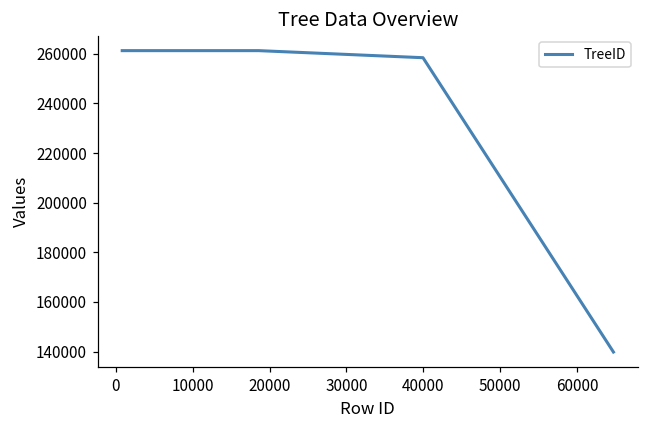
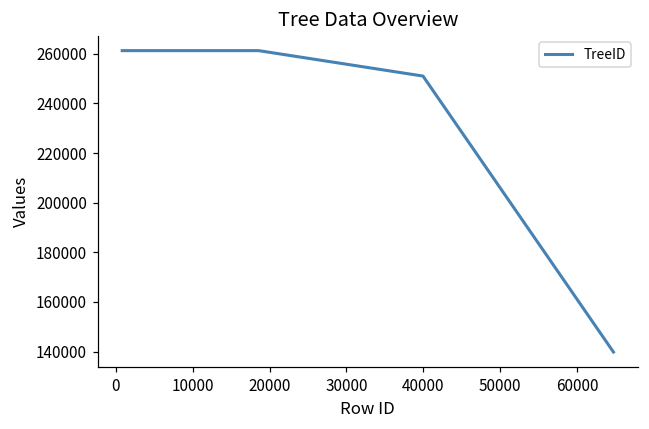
40000: 258000 -> 251000
